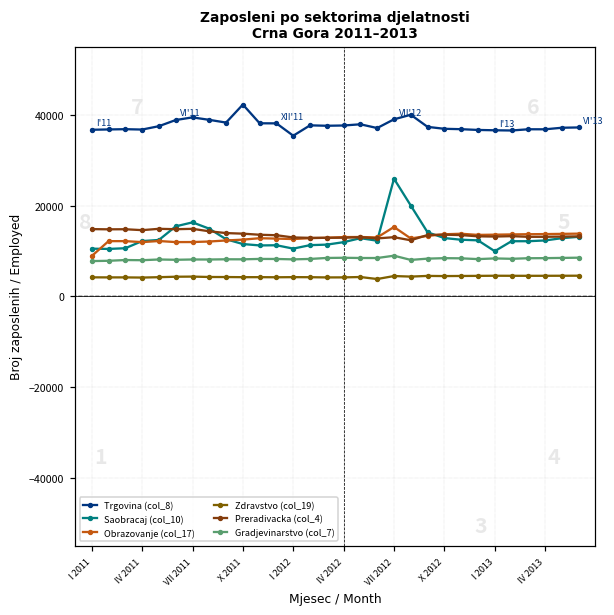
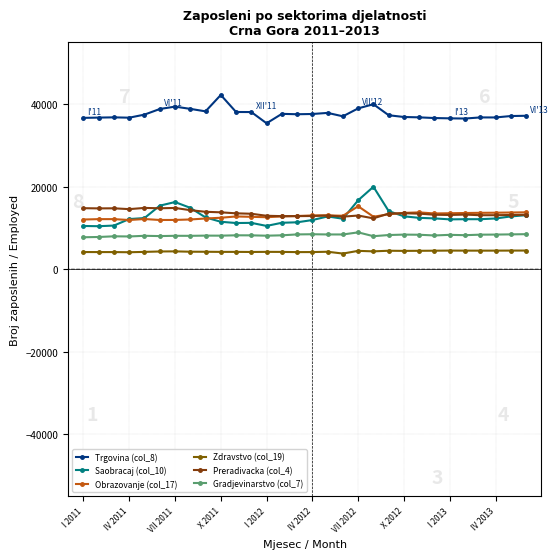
Obrazovanje (col_17), I 2011: 9000 -> 12000
Saobracaj (col_10), VII 2012: 26000 -> 17000
Saobracaj (col_10), I 2013: 10000 -> 12000
